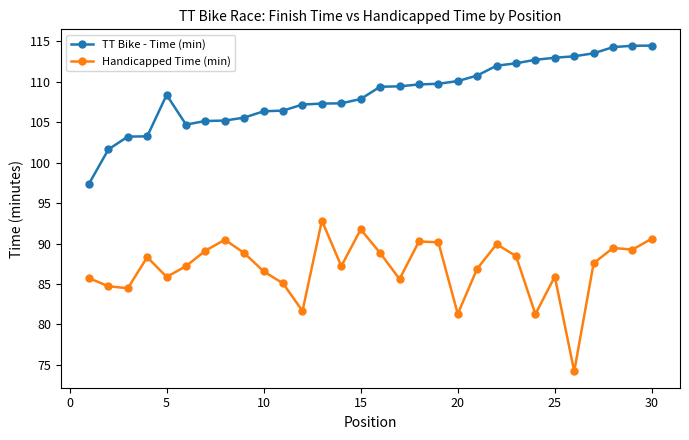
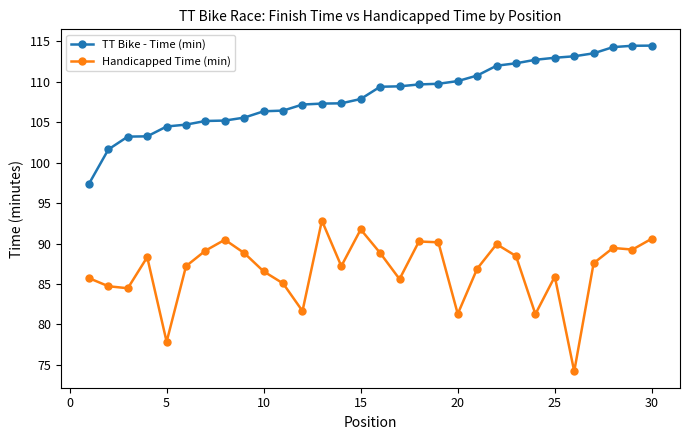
TT Bike - Time (min), 5: 108 -> 104
Handicapped Time (min), 5: 86 -> 78
